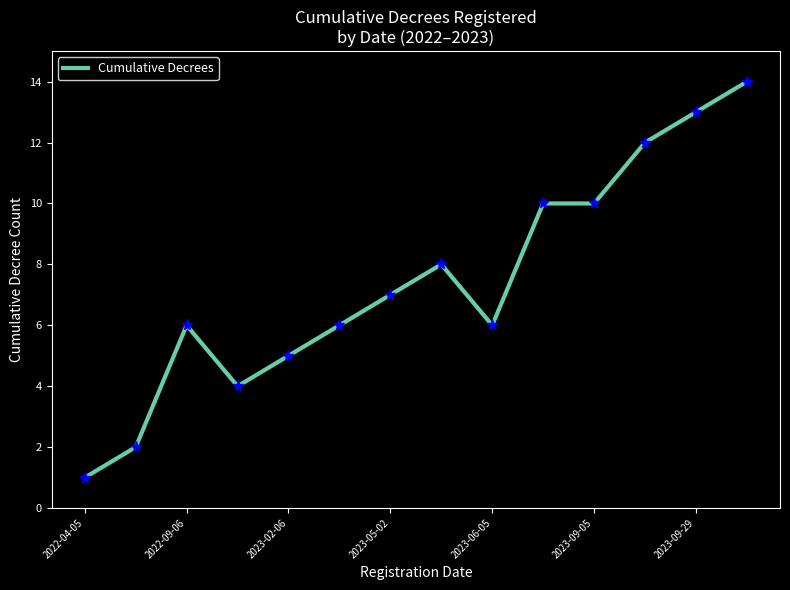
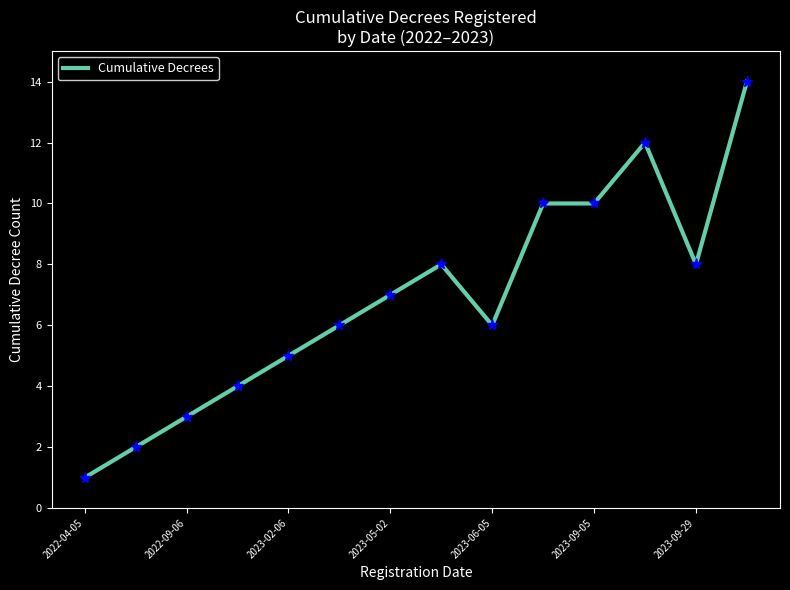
2022-09-06: 6 -> 3
2023-09-29: 13 -> 8
